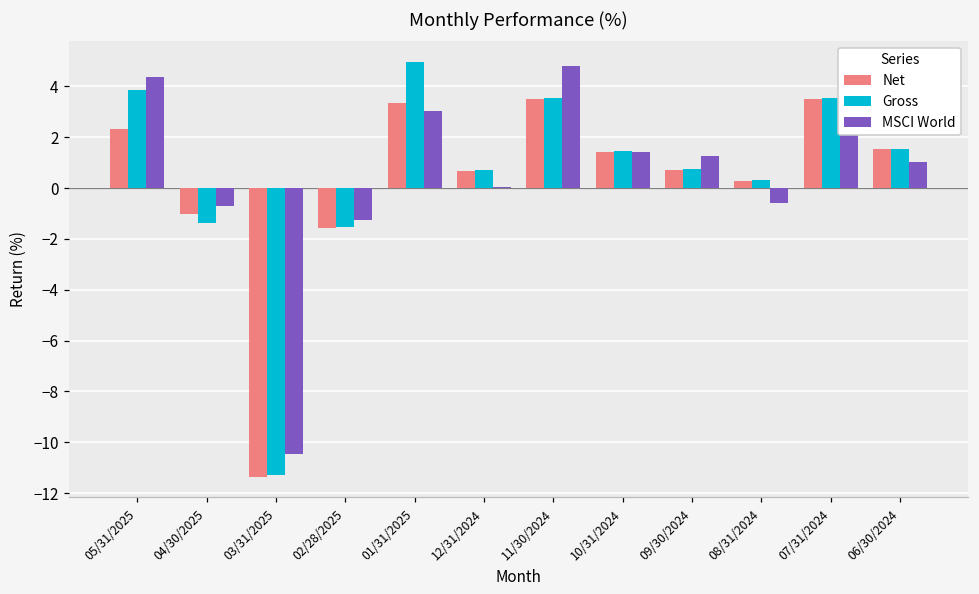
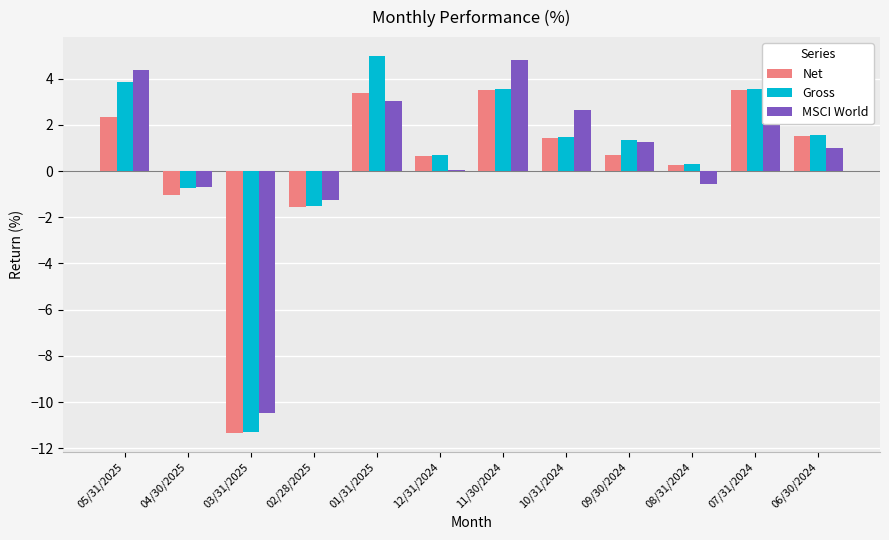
Gross, 04/30/2025: -1.4 -> -0.7
MSCI World, 10/31/2024: 1.4 -> 2.7
Gross, 09/30/2024: 0.8 -> 1.4
